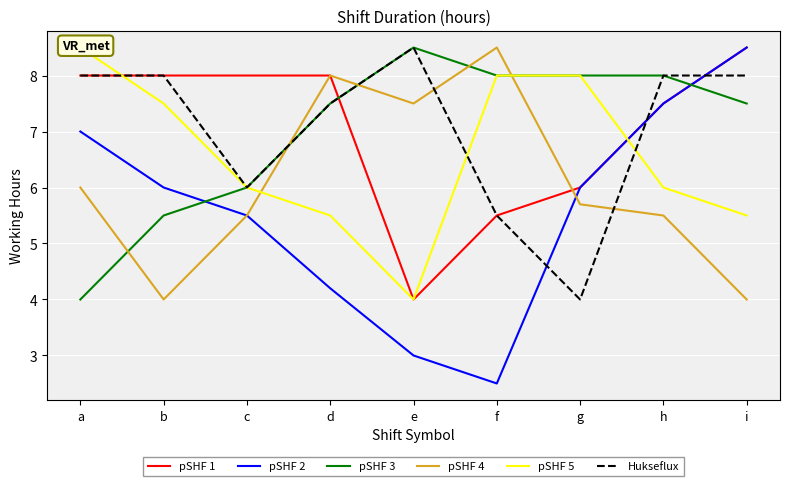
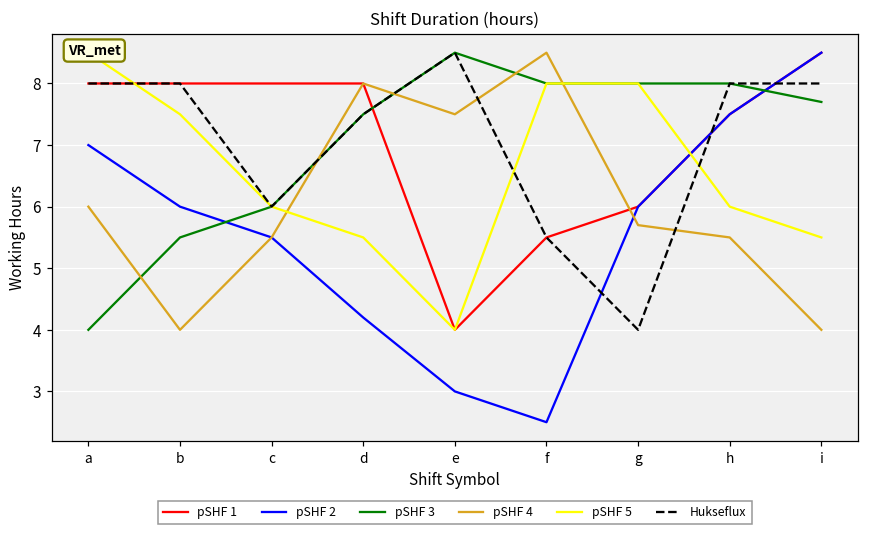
pSHF 3, i: 7.5 -> 7.7
